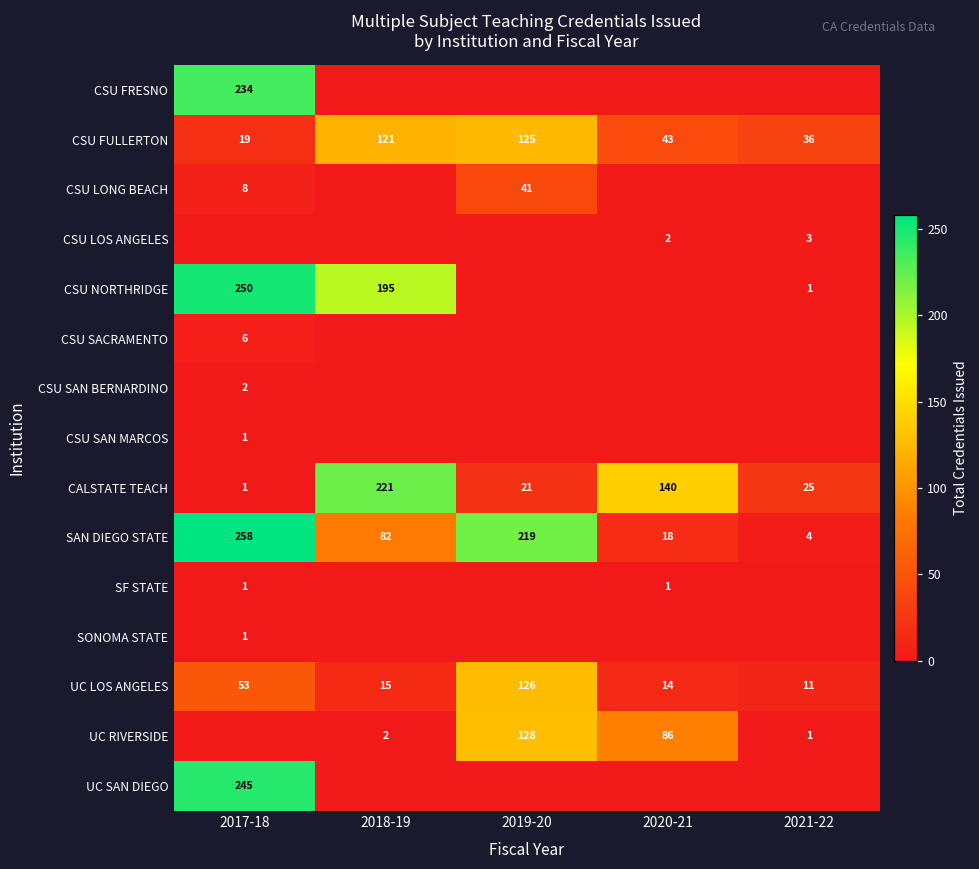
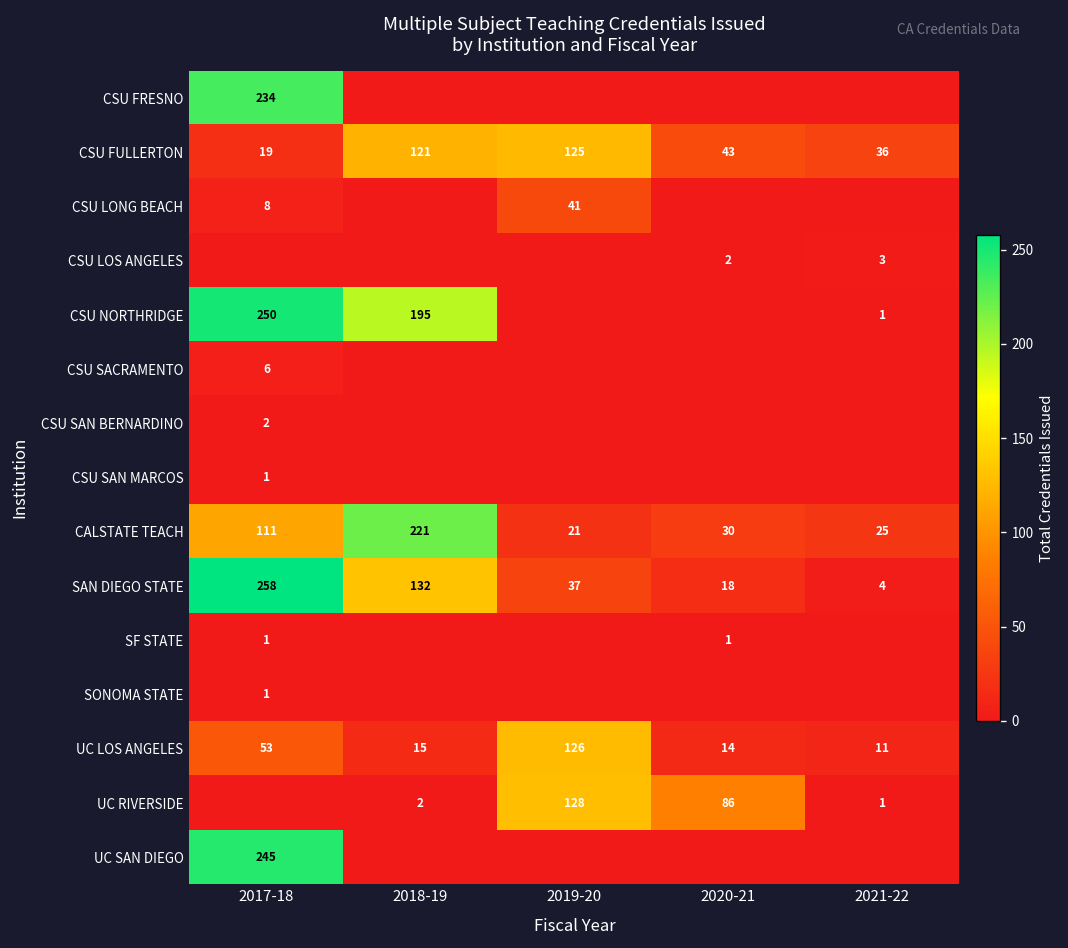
CALSTATE TEACH, 2017-18: 1 -> 111
CALSTATE TEACH, 2020-21: 140 -> 30
SAN DIEGO STATE, 2018-19: 82 -> 132
SAN DIEGO STATE, 2019-20: 219 -> 37
